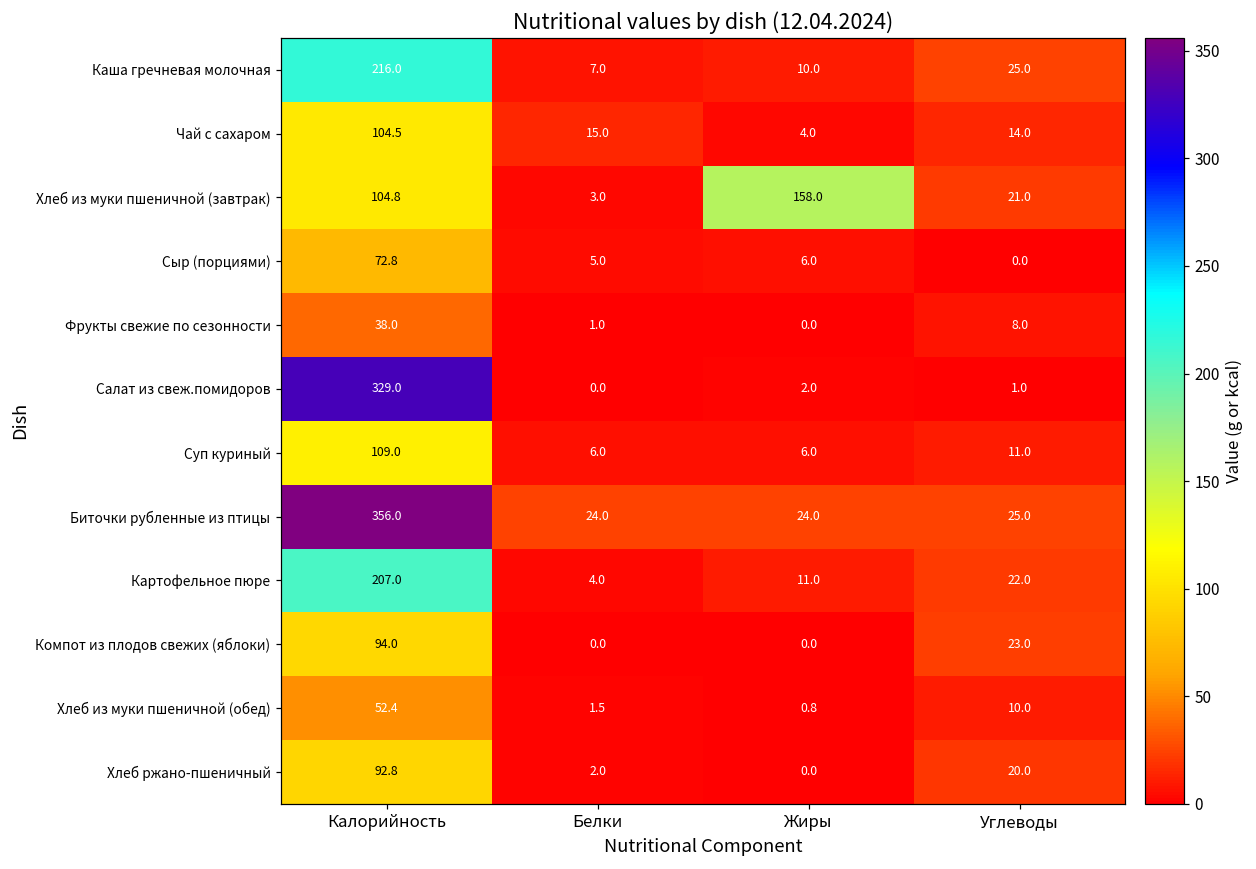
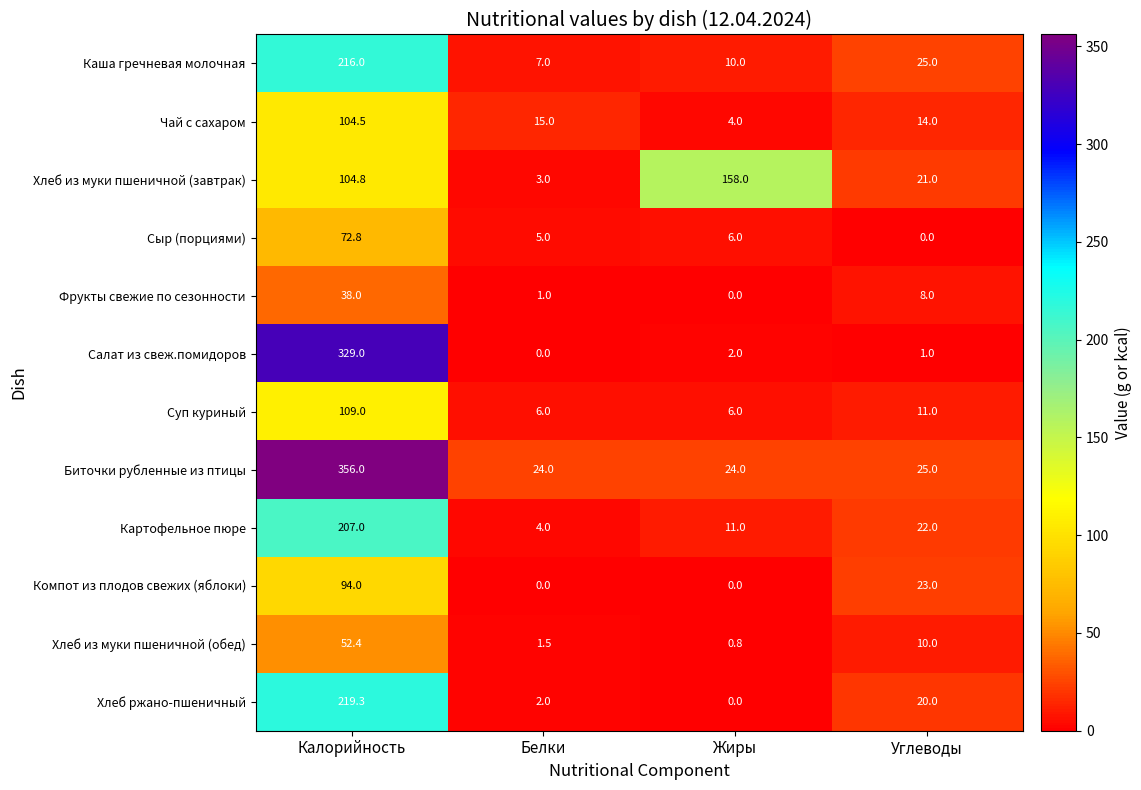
Хлеб ржано-пшеничный, Калорийность: 92.8 -> 219.3
